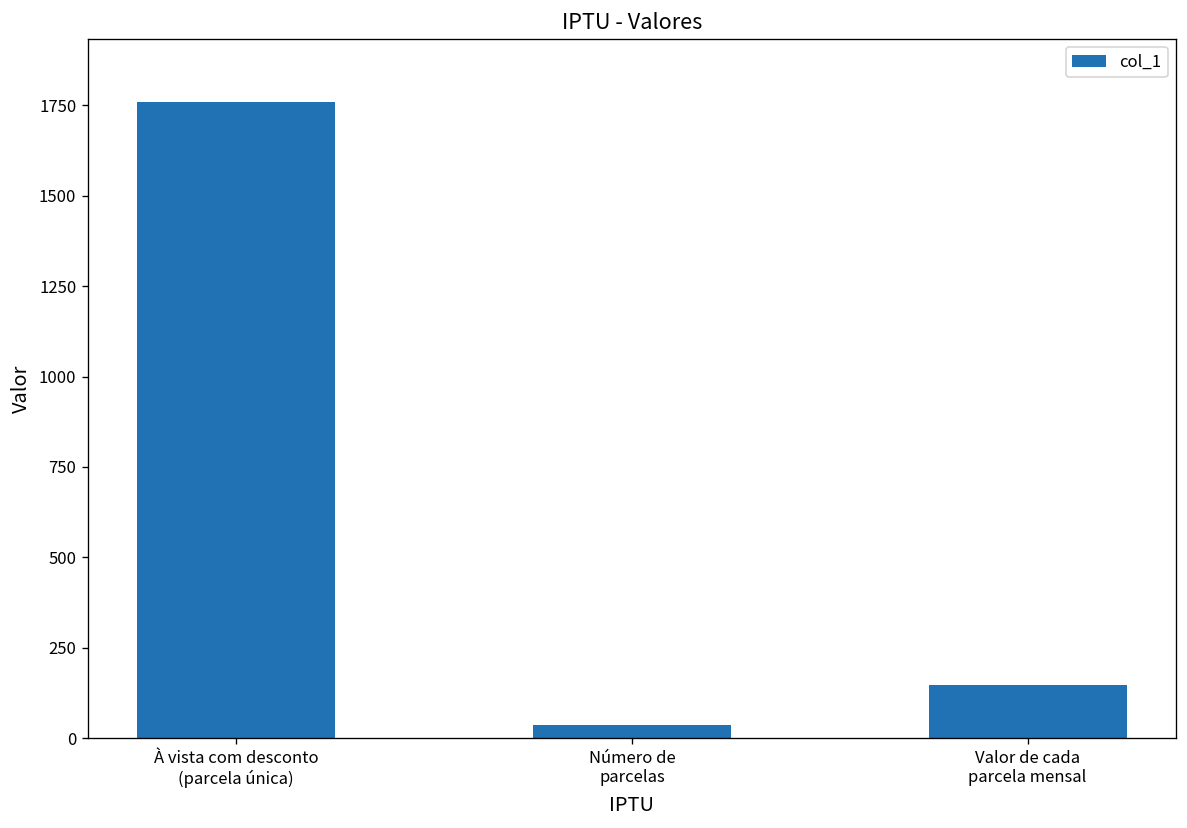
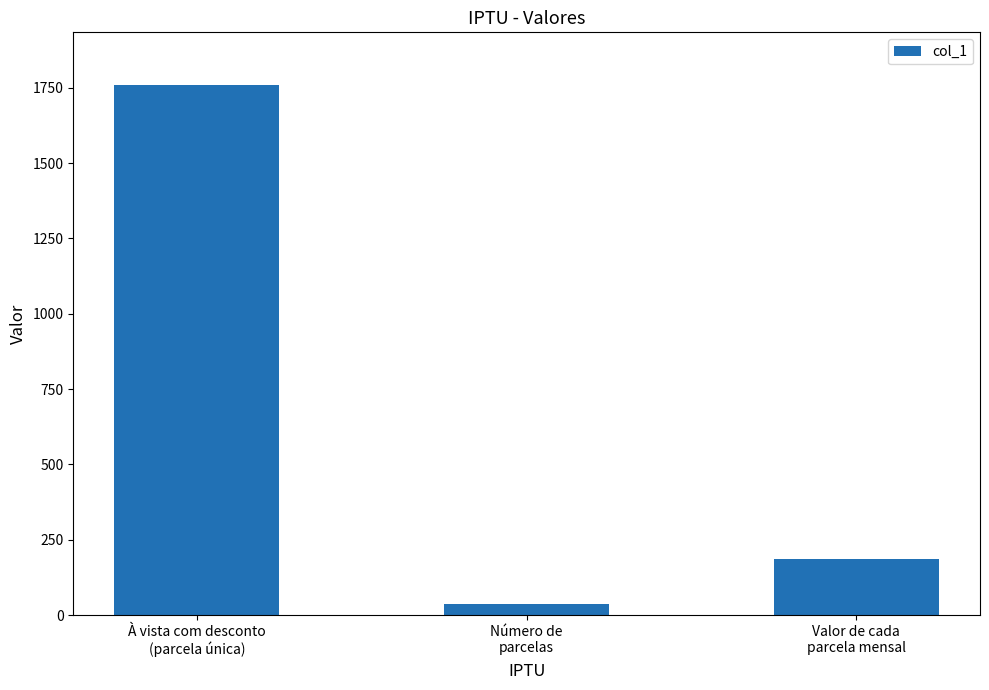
Valor de cada parcela mensal: 150 -> 190
